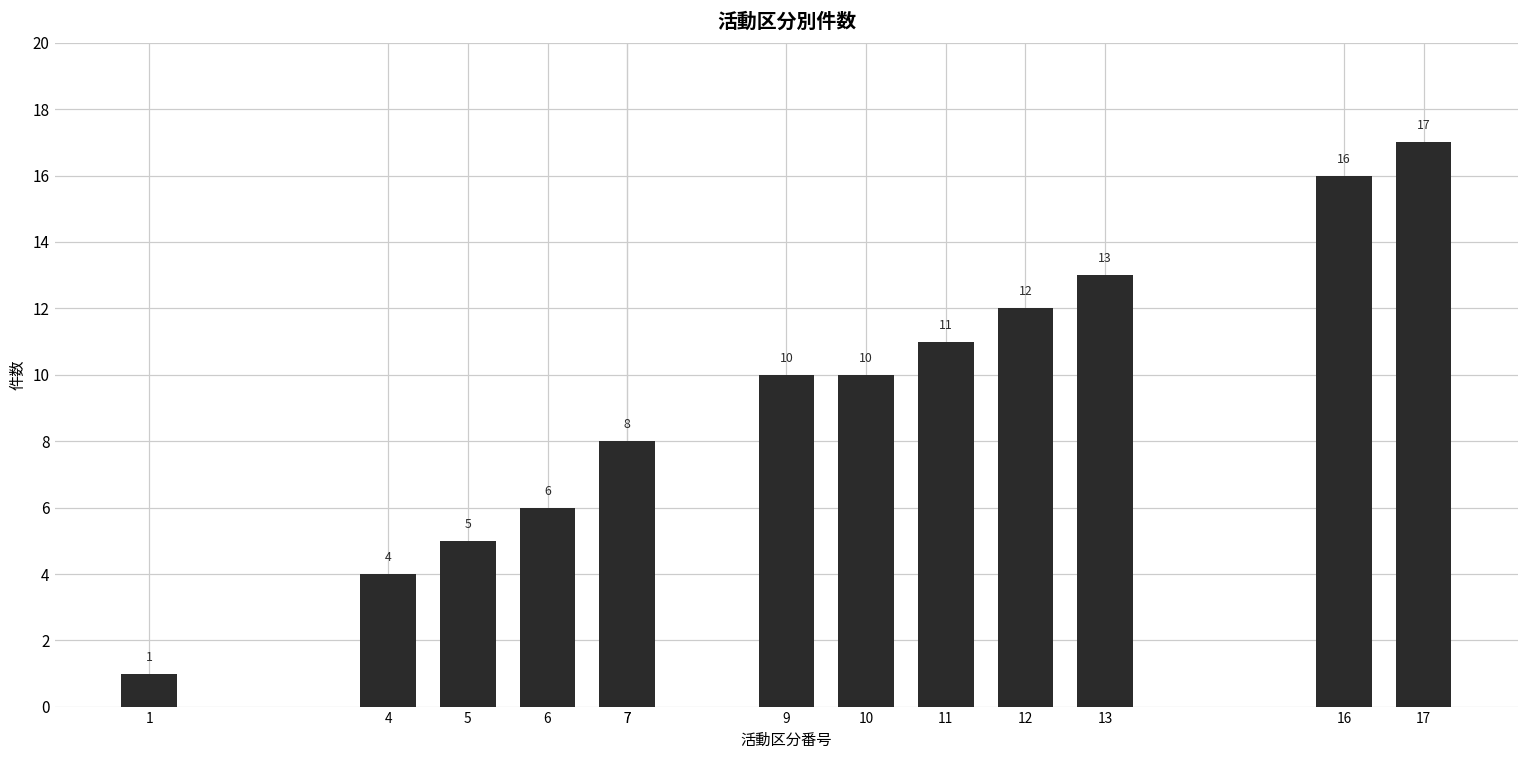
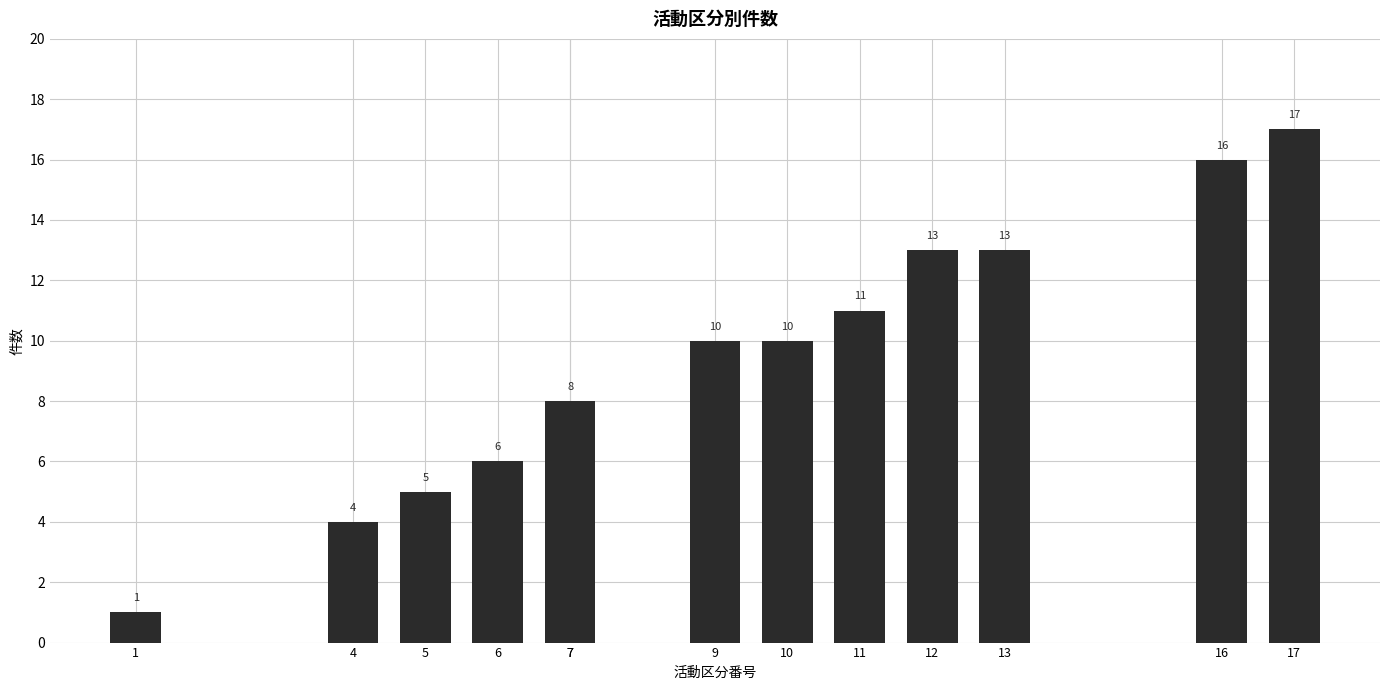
12: 12 -> 13
